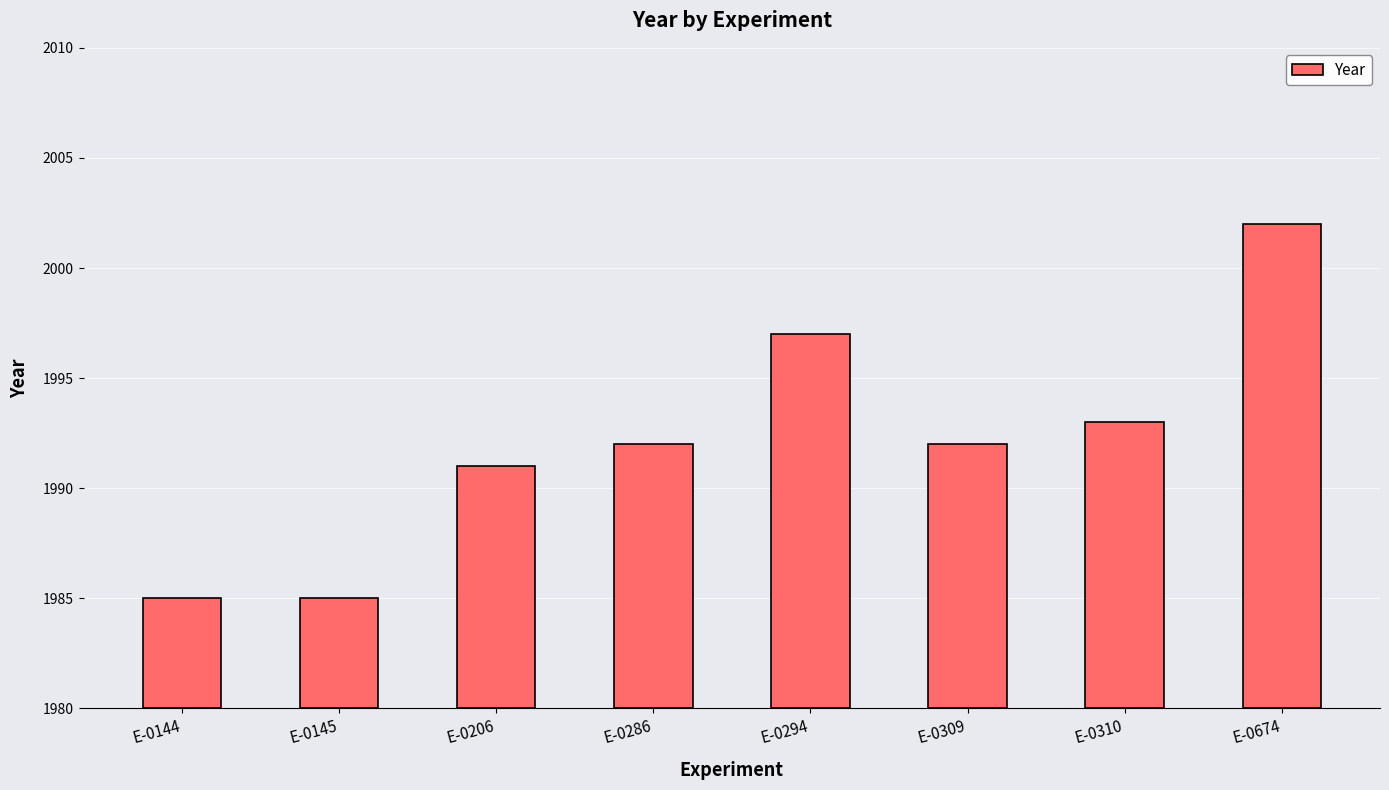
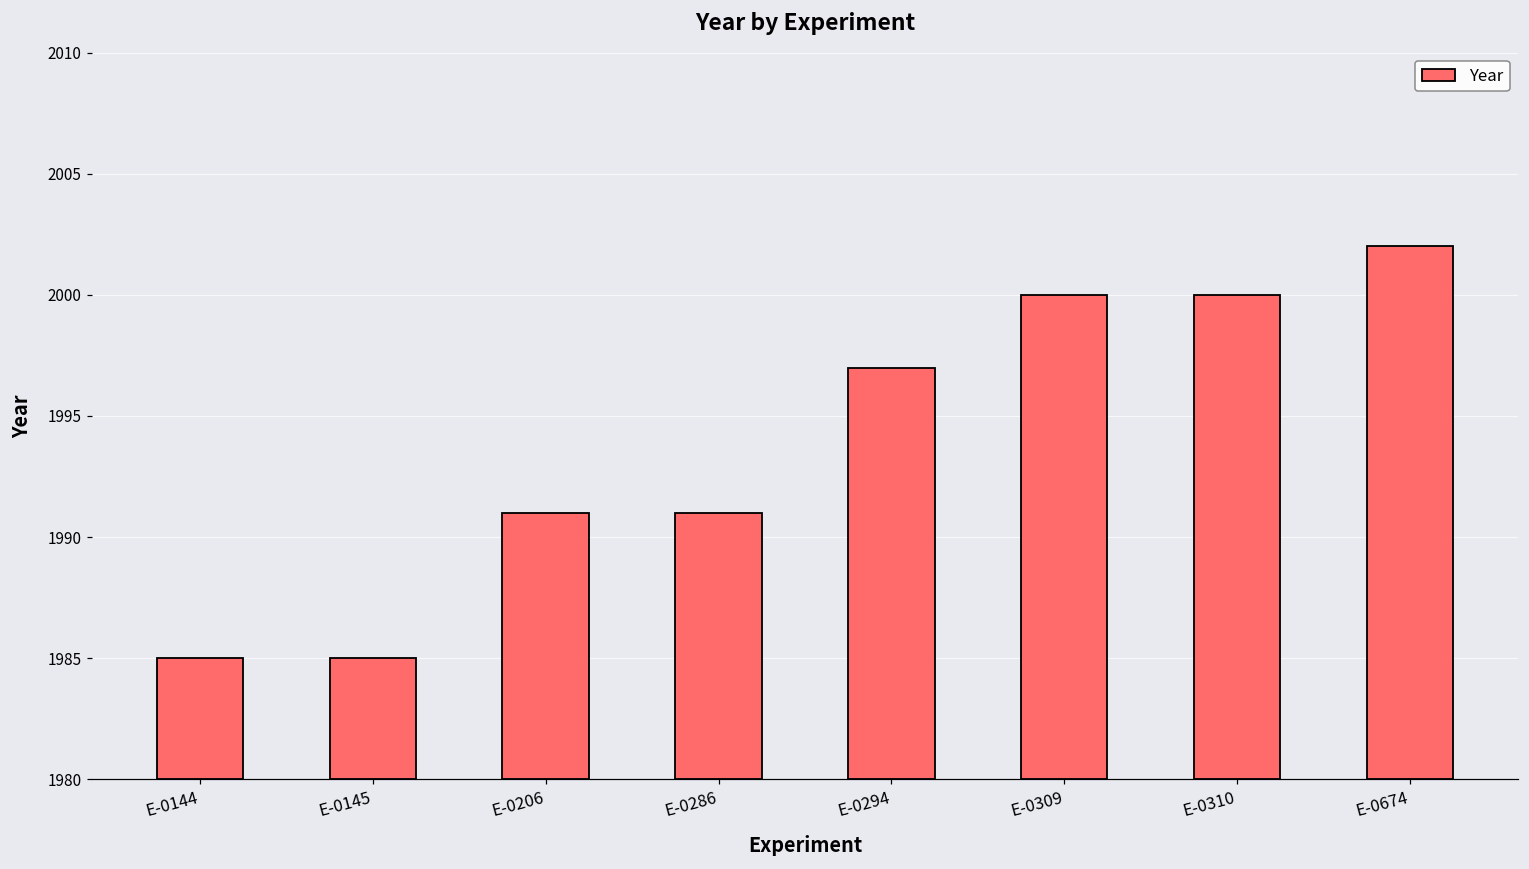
E-0286: 1992 -> 1991
E-0309: 1992 -> 2000
E-0310: 1993 -> 2000
